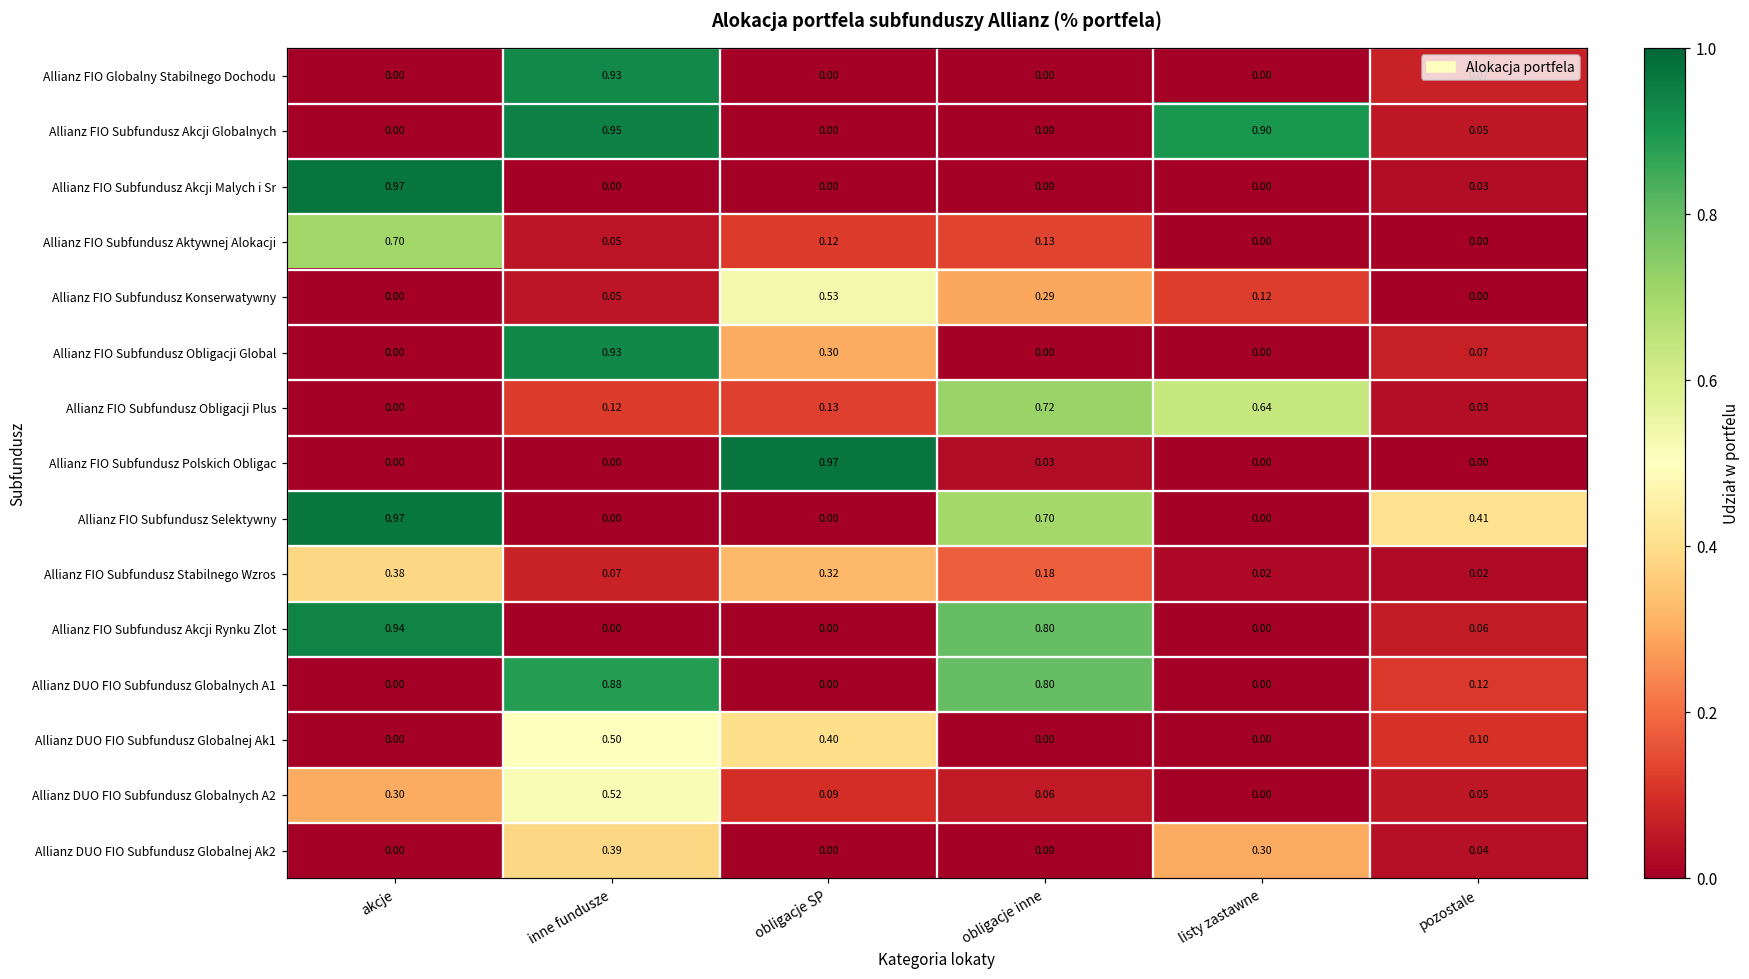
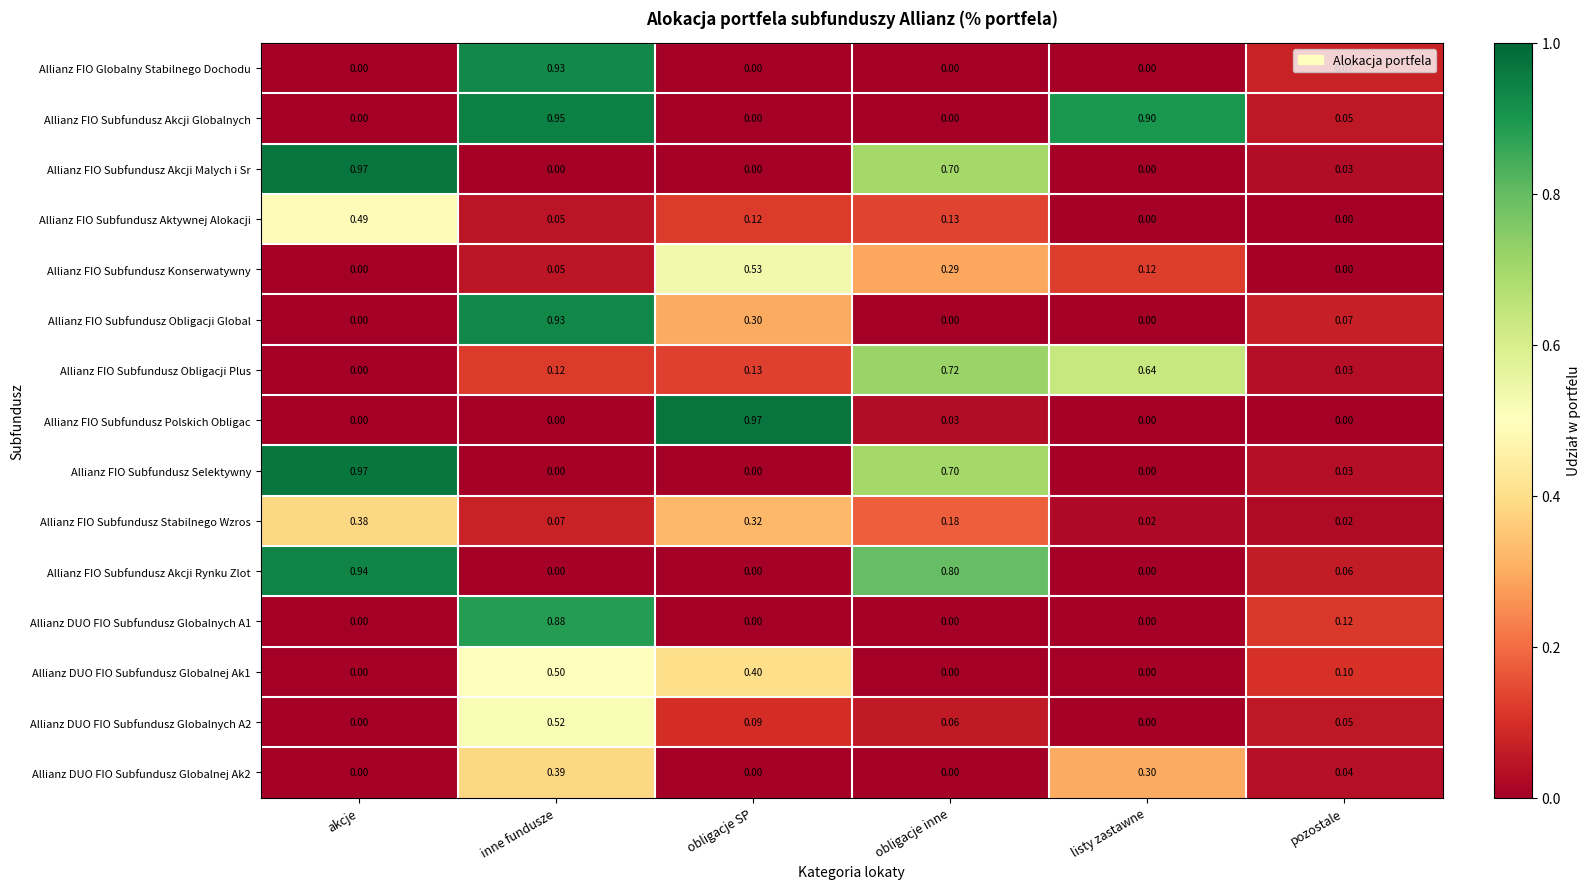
Allianz FIO Subfundusz Akcji Malych i Sr, obligacje inne: 0.00 -> 0.70
Allianz FIO Subfundusz Aktywnej Alokacji, akcje: 0.70 -> 0.49
Allianz FIO Subfundusz Selektywny, pozostale: 0.41 -> 0.03
Allianz DUO FIO Subfundusz Globalnych A1, obligacje inne: 0.80 -> 0.00
Allianz DUO FIO Subfundusz Globalnych A2, akcje: 0.30 -> 0.00
